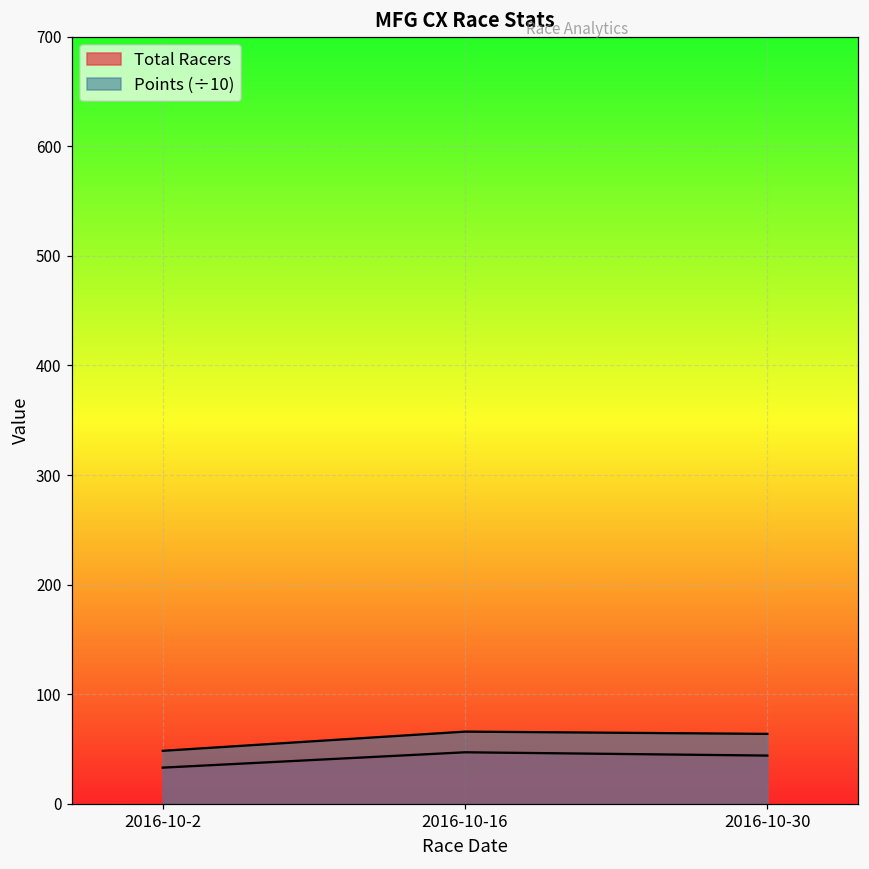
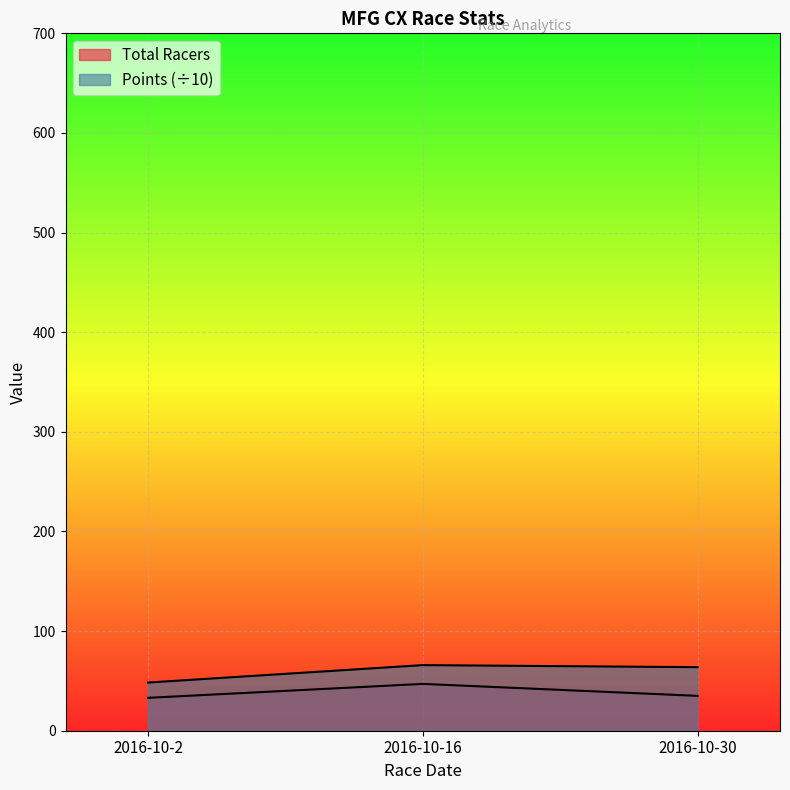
Total Racers, 2016-10-30: 44 -> 35
